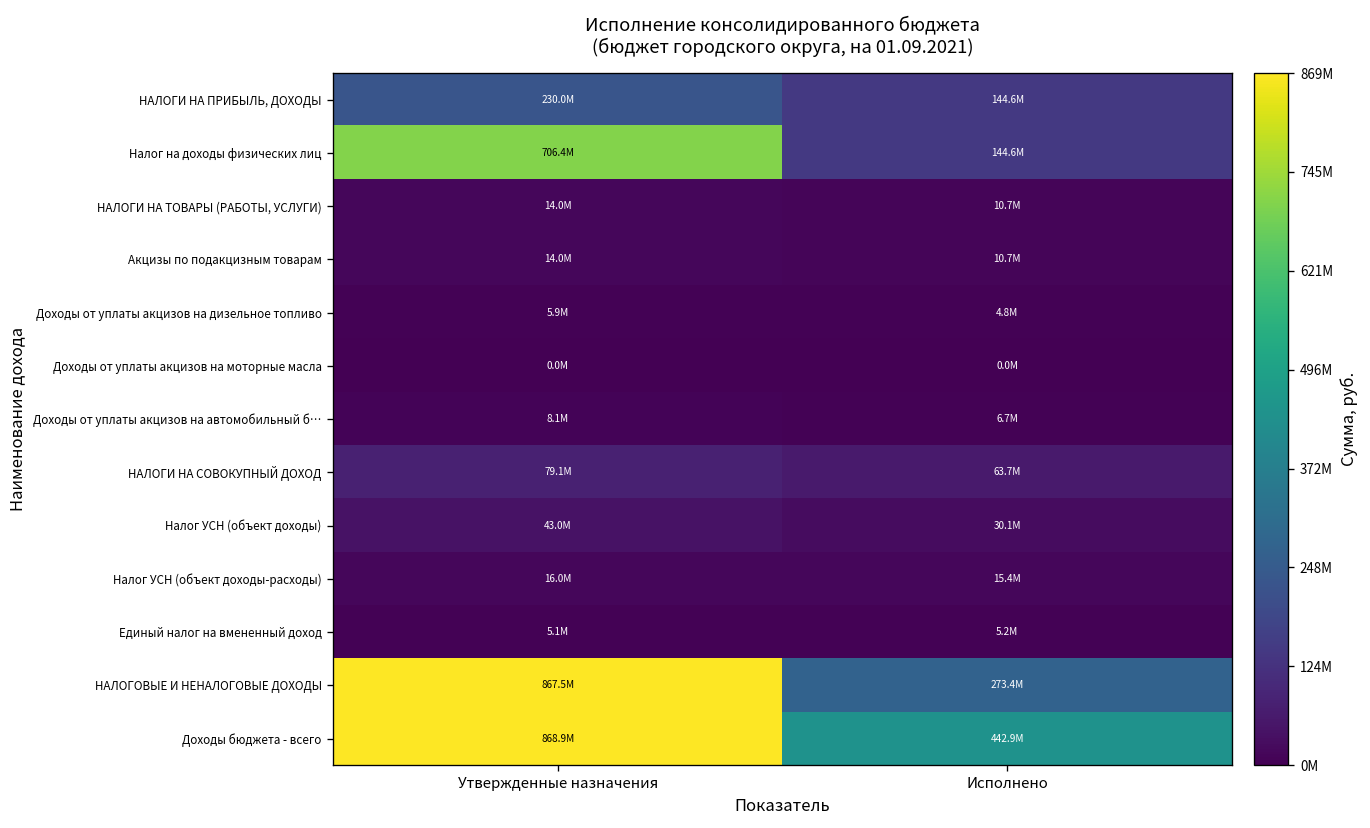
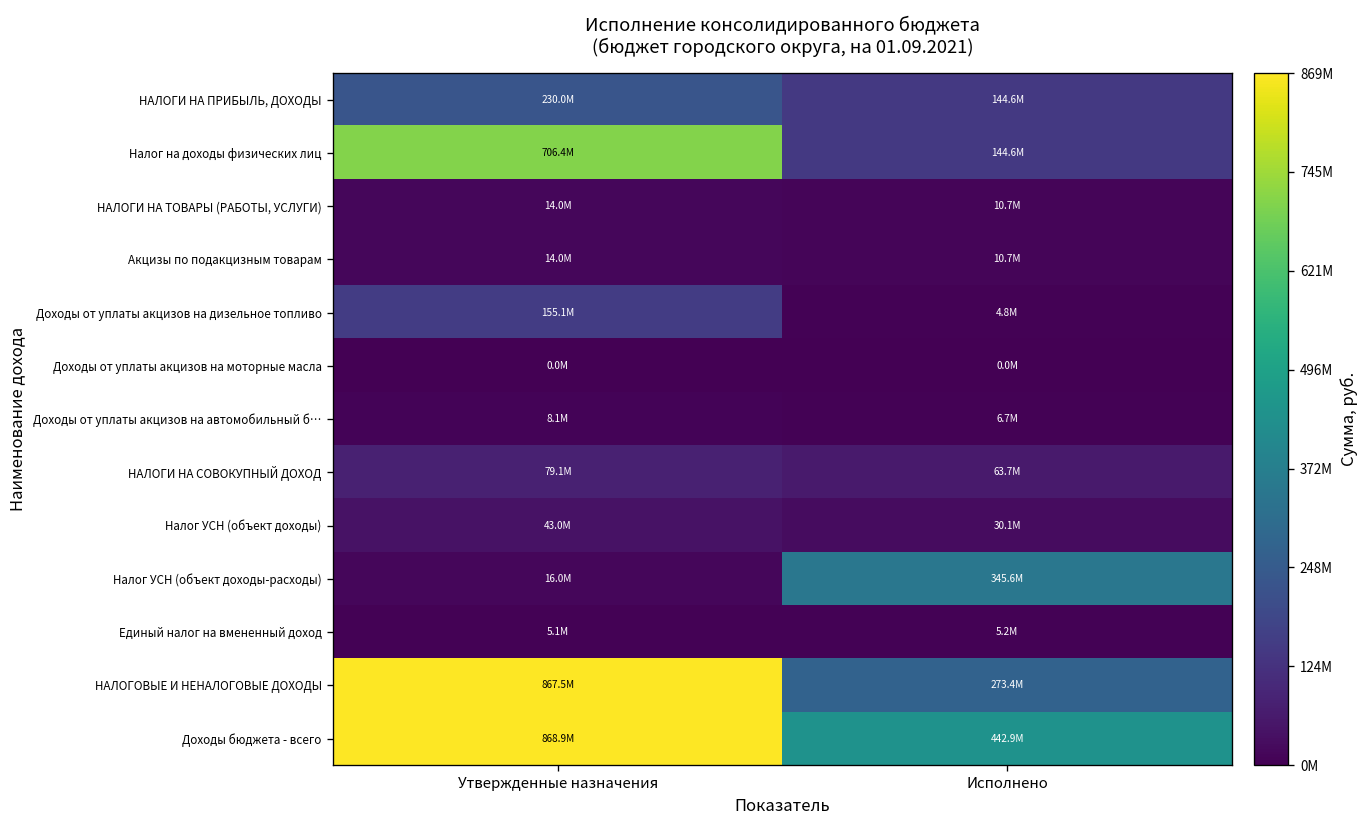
Доходы от уплаты акцизов на дизельное топливо, Утвержденные назначения: 5.9M -> 155.1M
Налог УСН (объект доходы-расходы), Исполнено: 15.4M -> 345.6M
